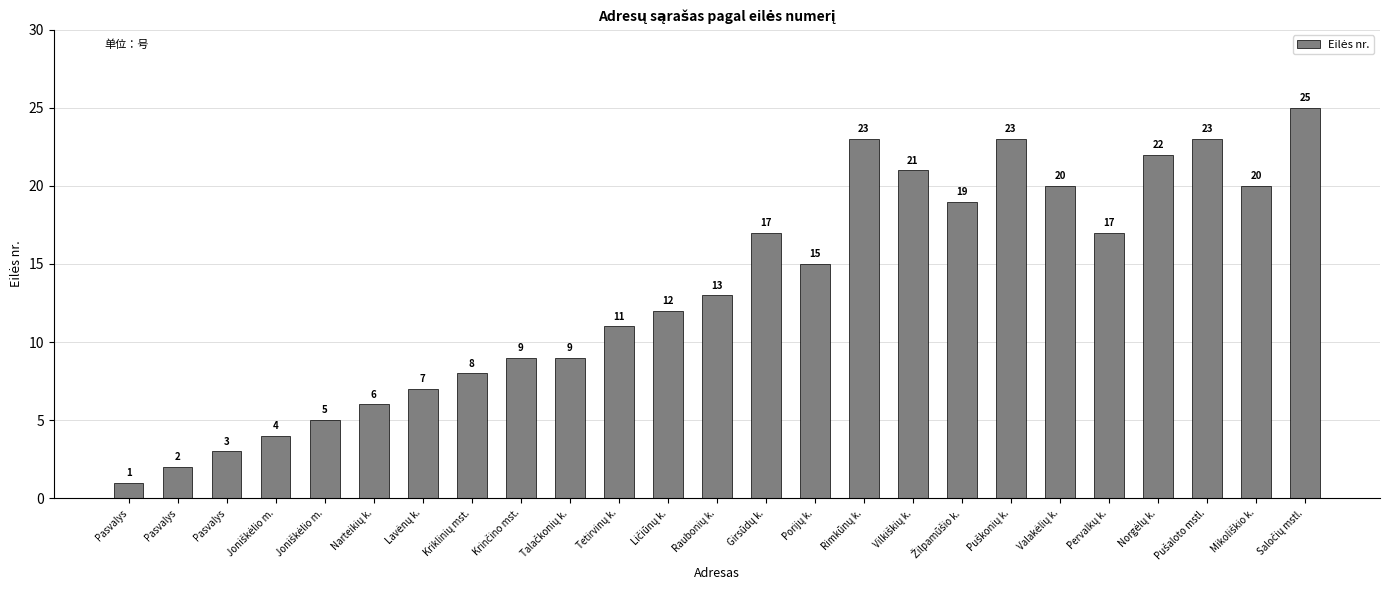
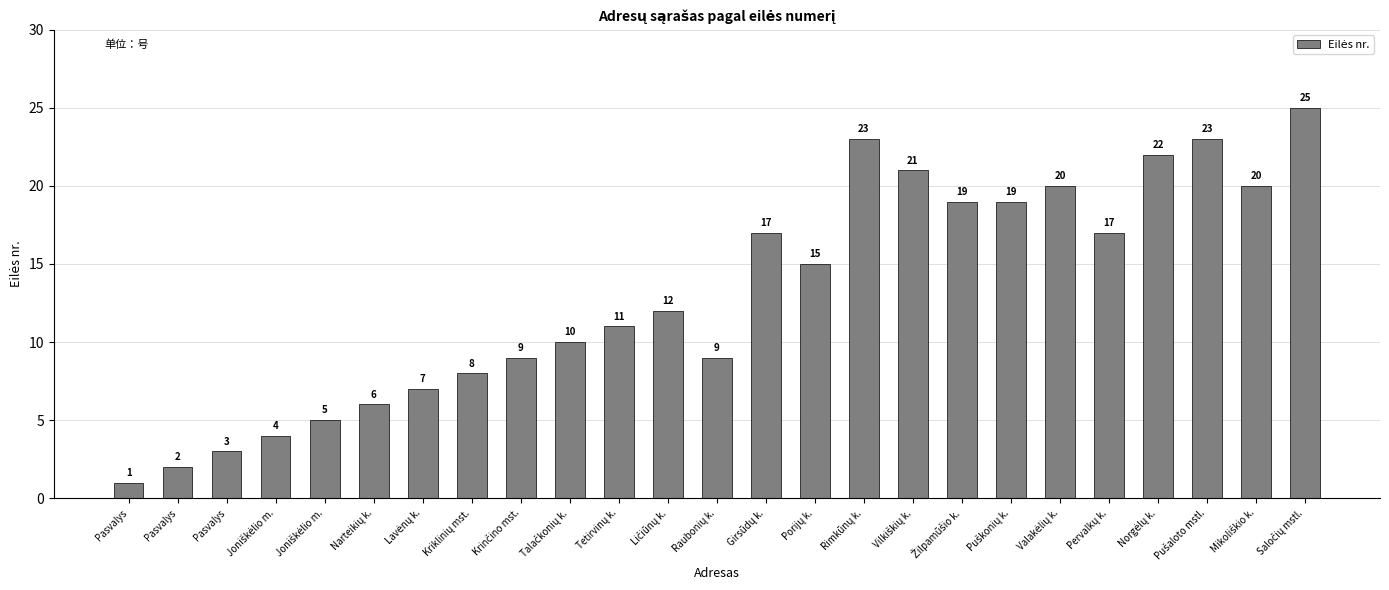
Talačkonių k.: 9 -> 10
Raubonių k.: 13 -> 9
Puškonių k.: 23 -> 19
